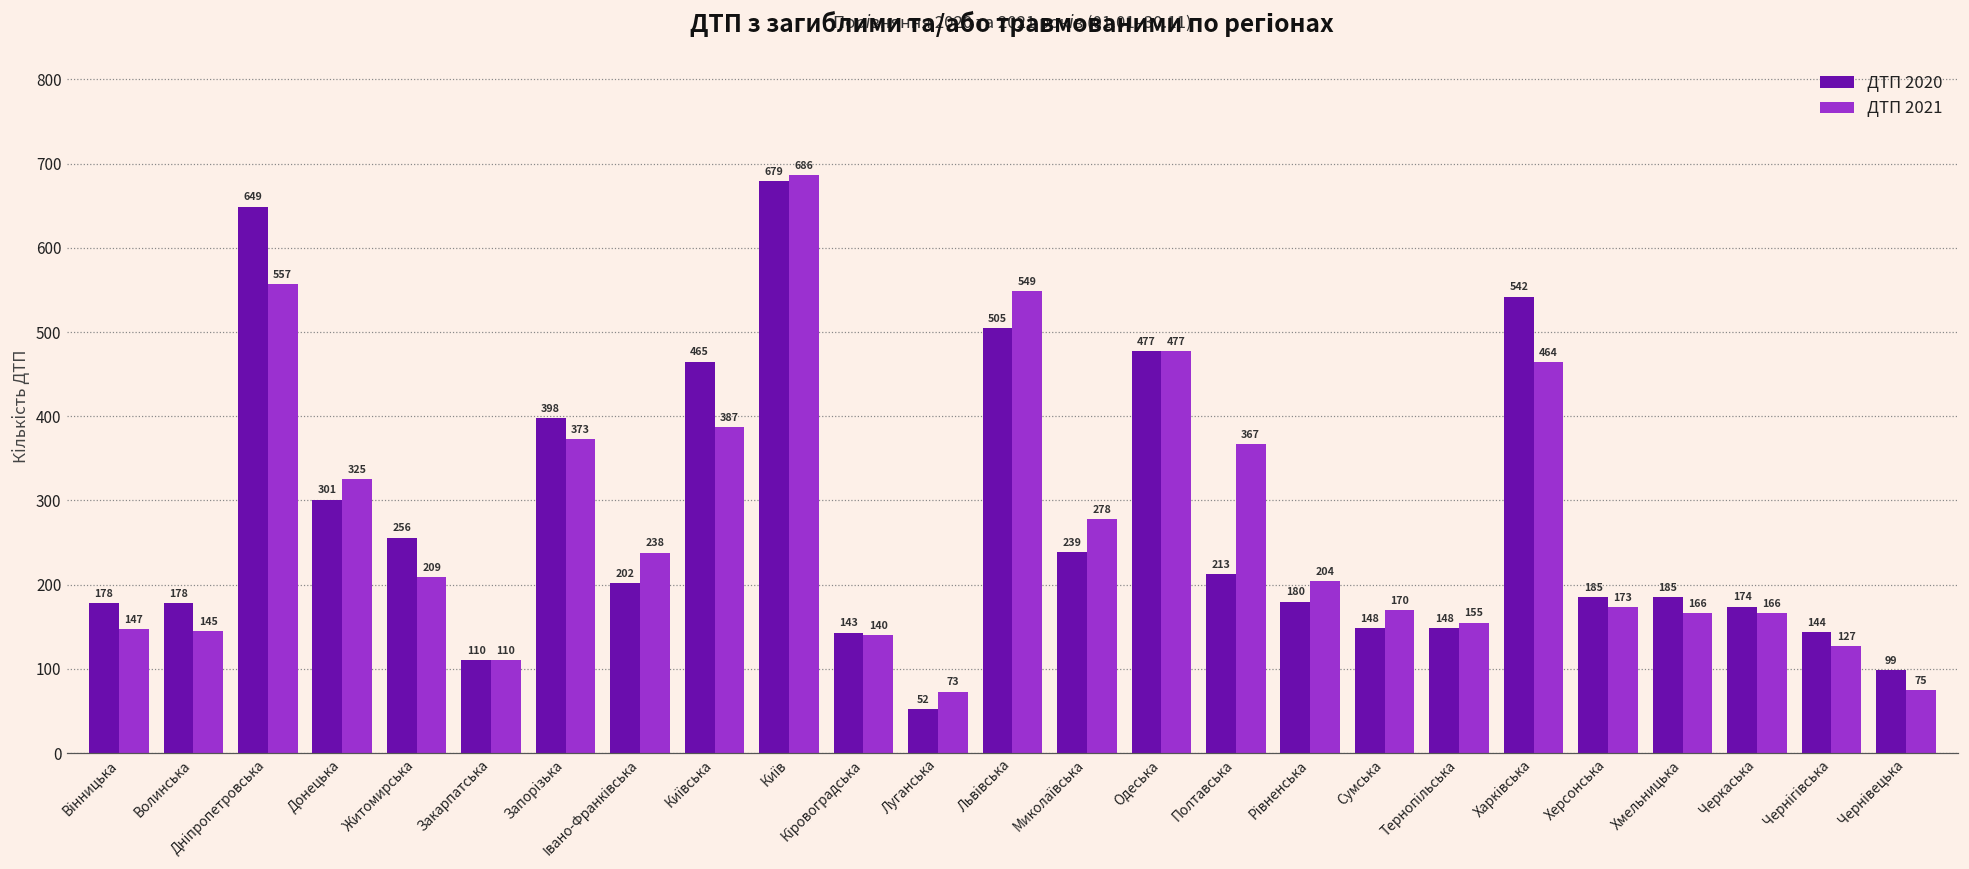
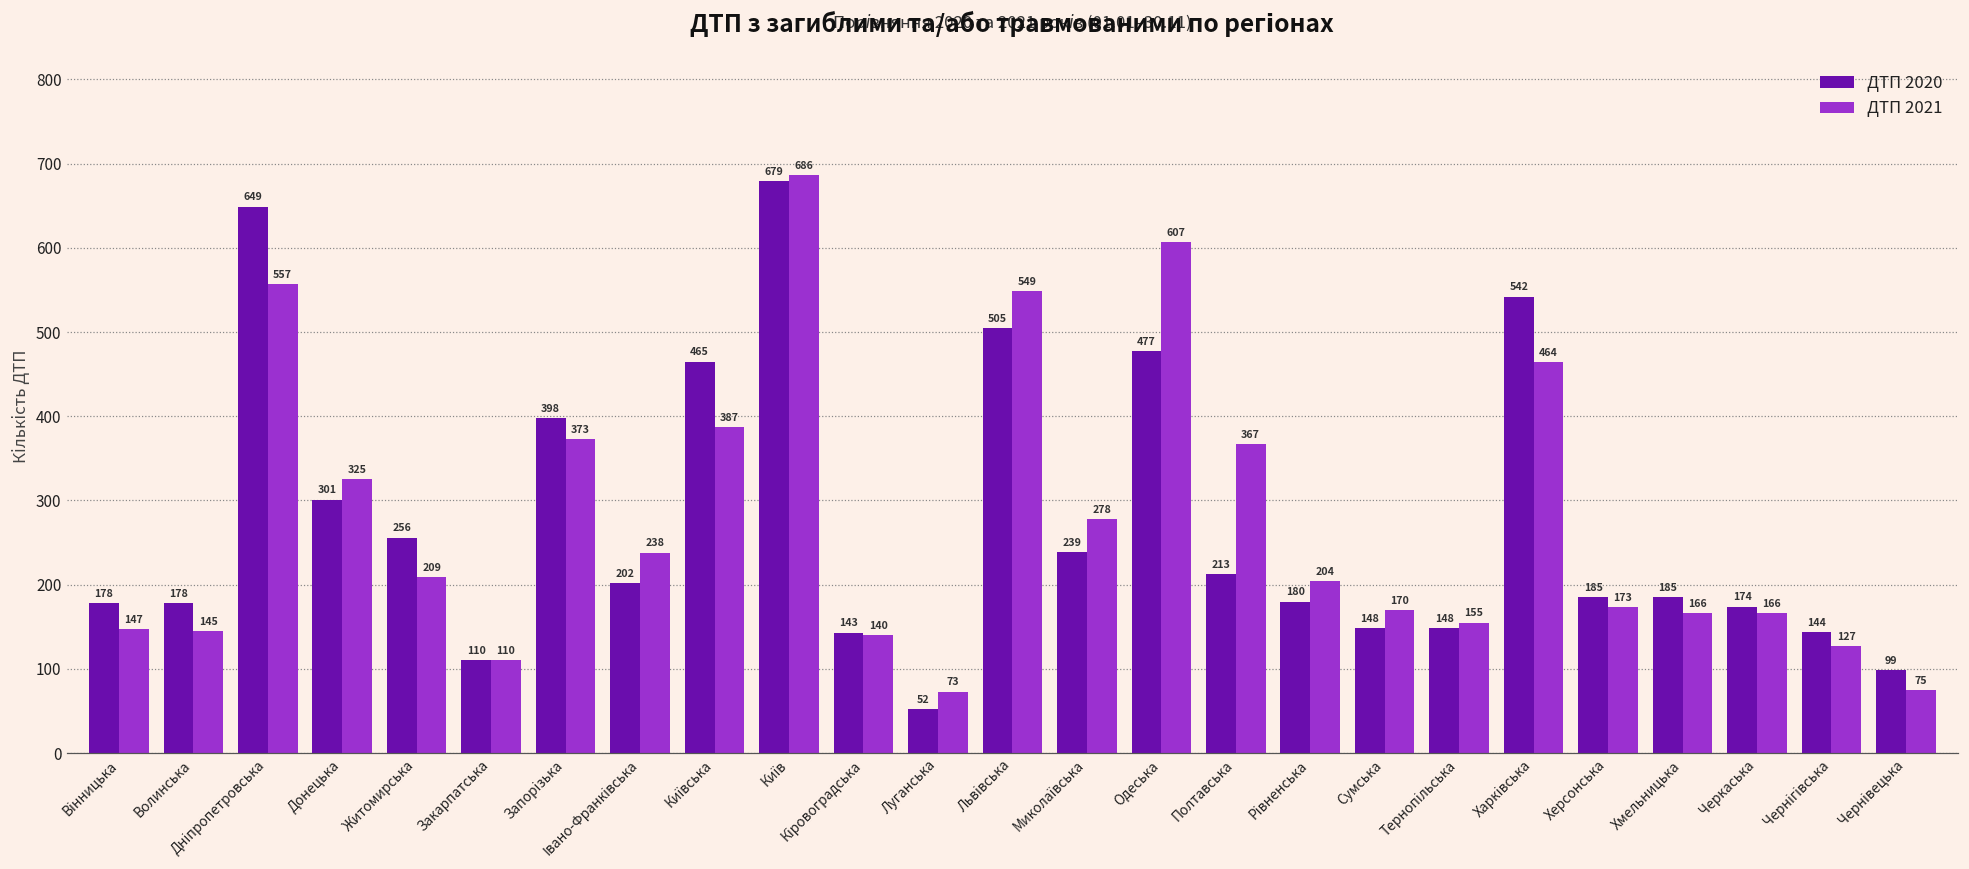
ДТП 2021, Одеська: 477 -> 607
